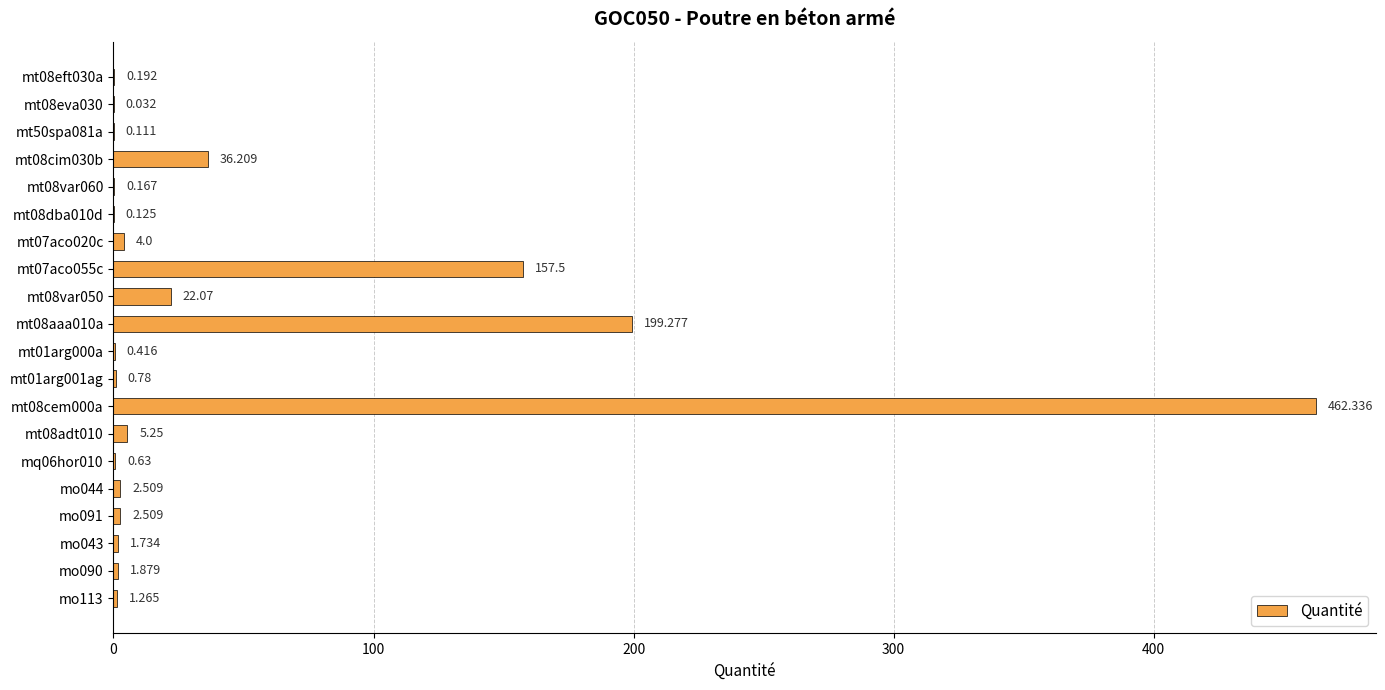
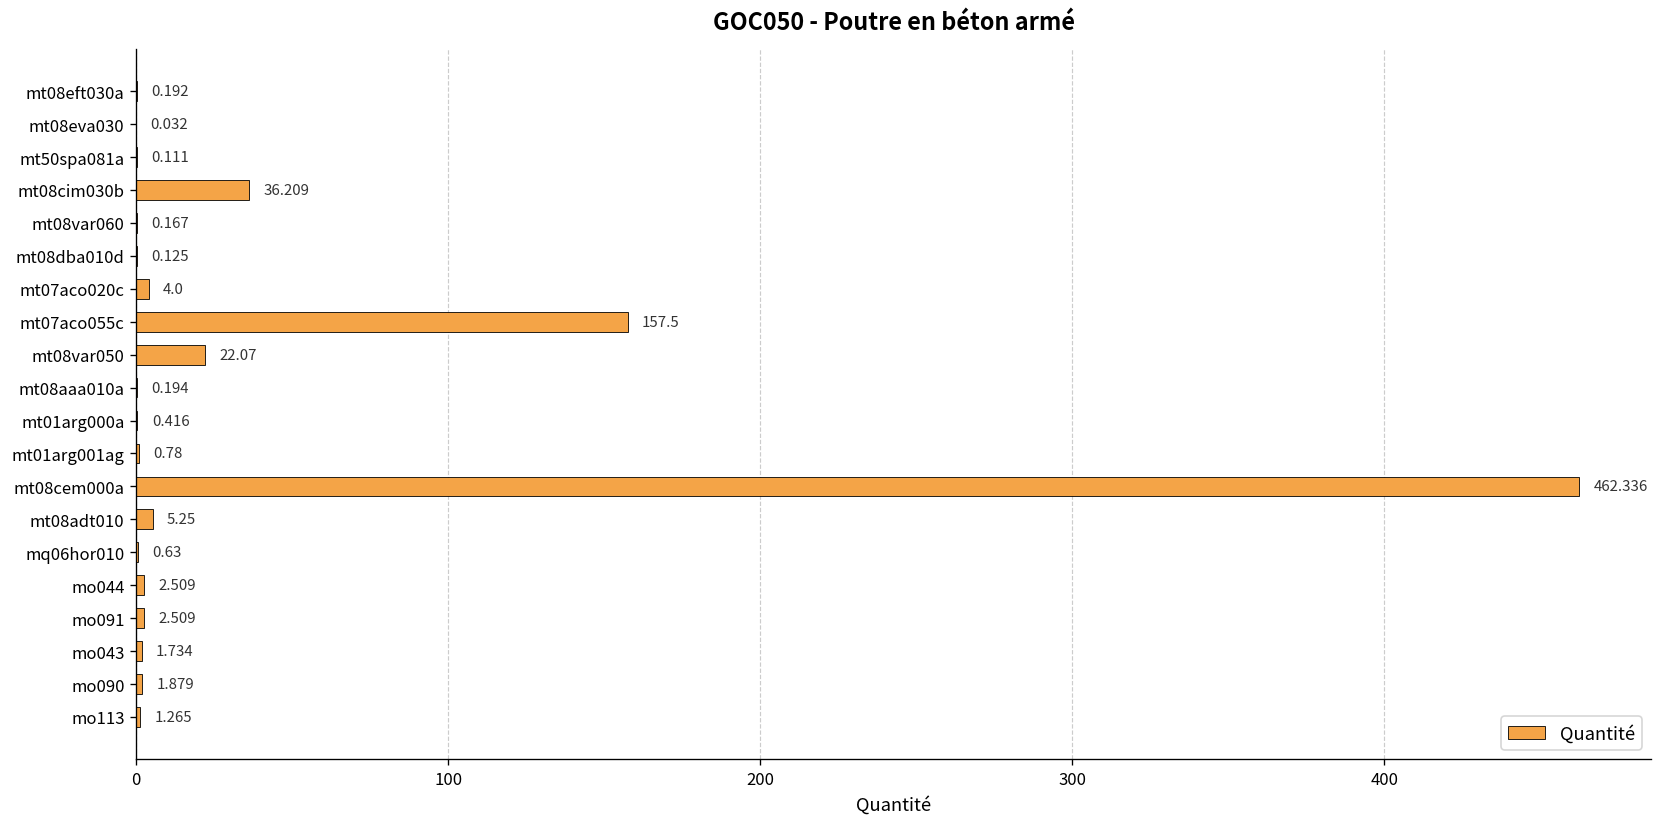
mt08aaa010a: 199.277 -> 0.194
